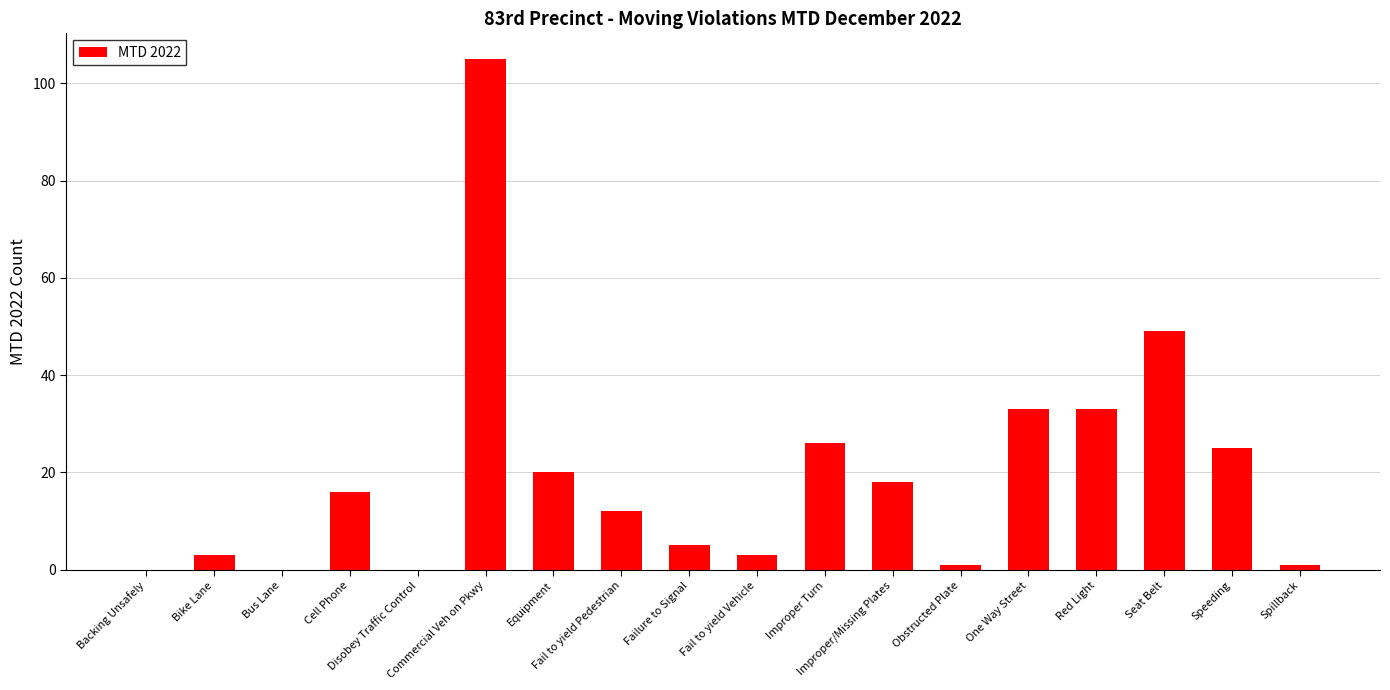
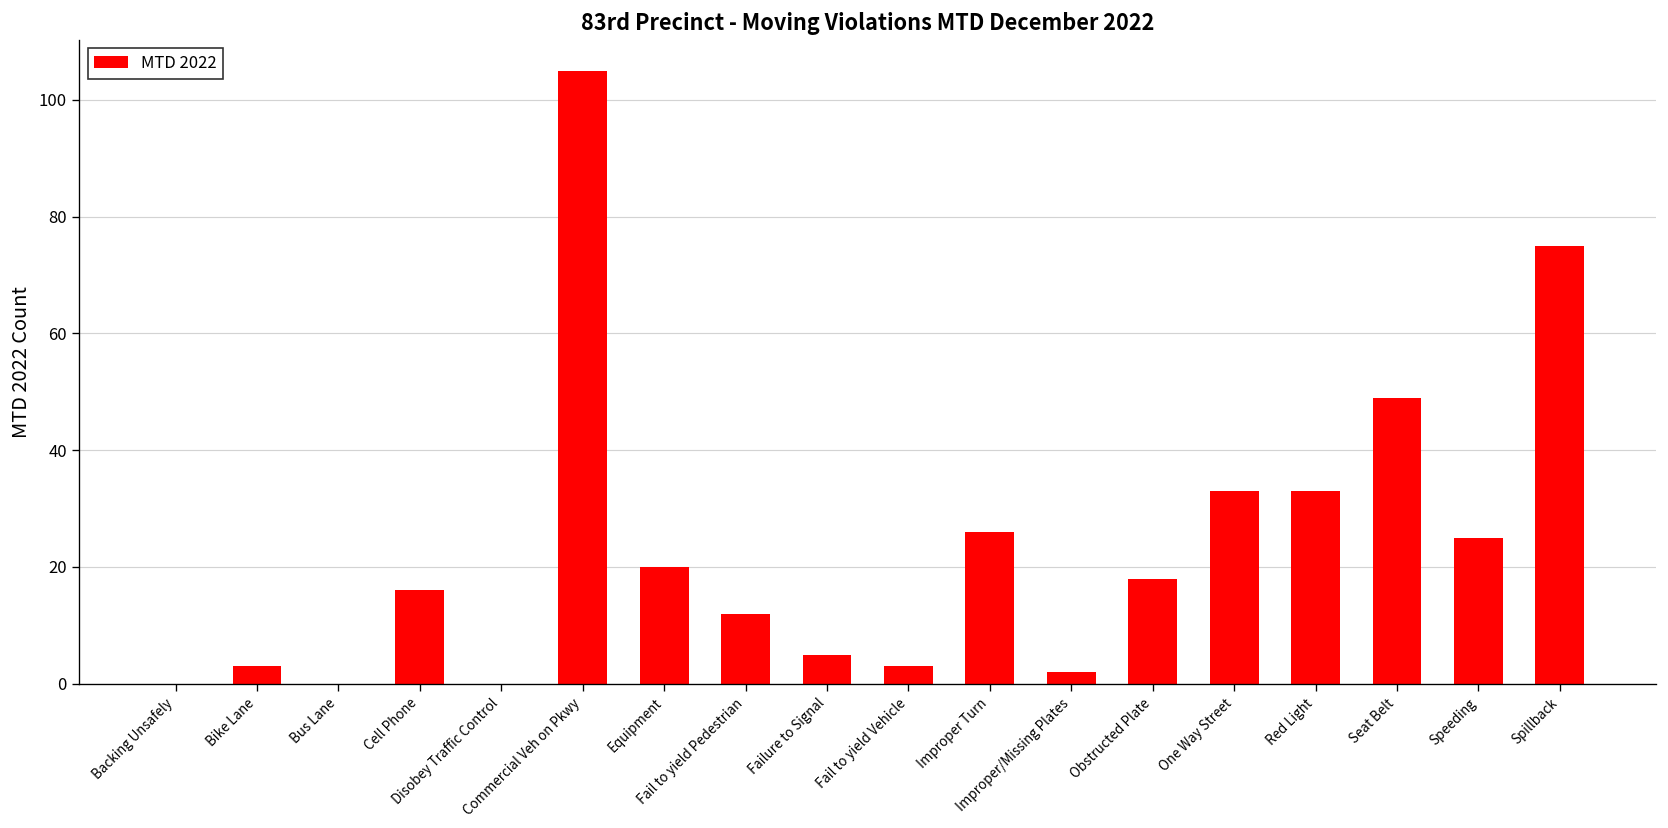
Improper/Missing Plates: 18 -> 2
Obstructed Plate: 1 -> 18
Spillback: 1 -> 75
